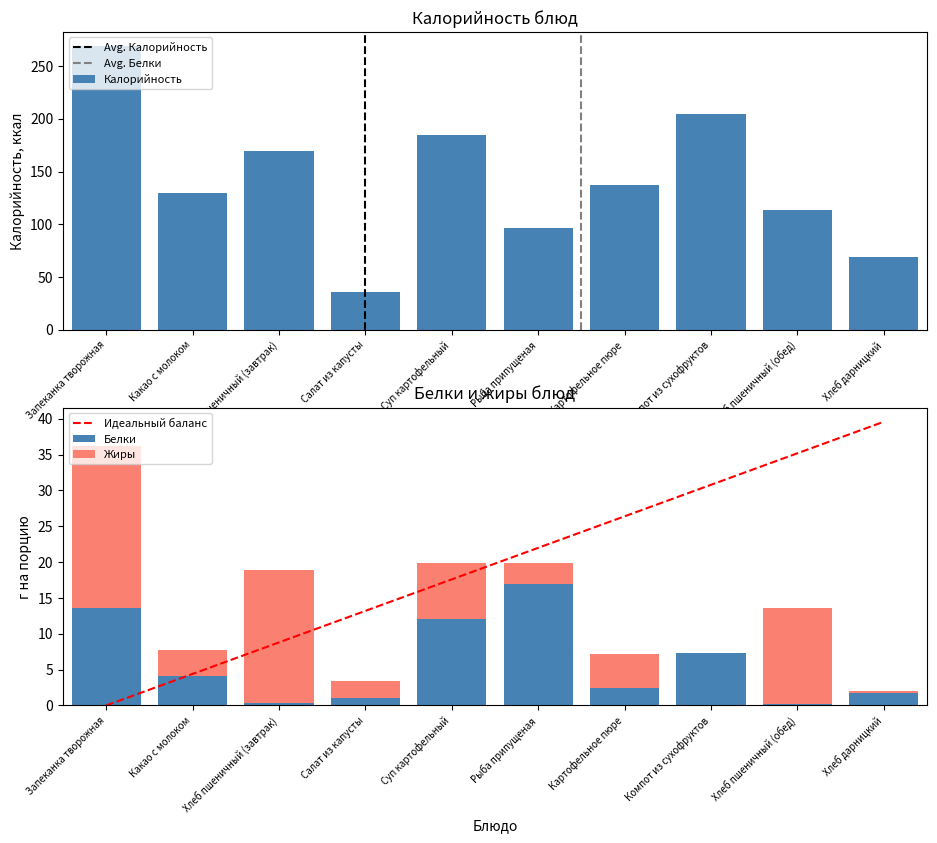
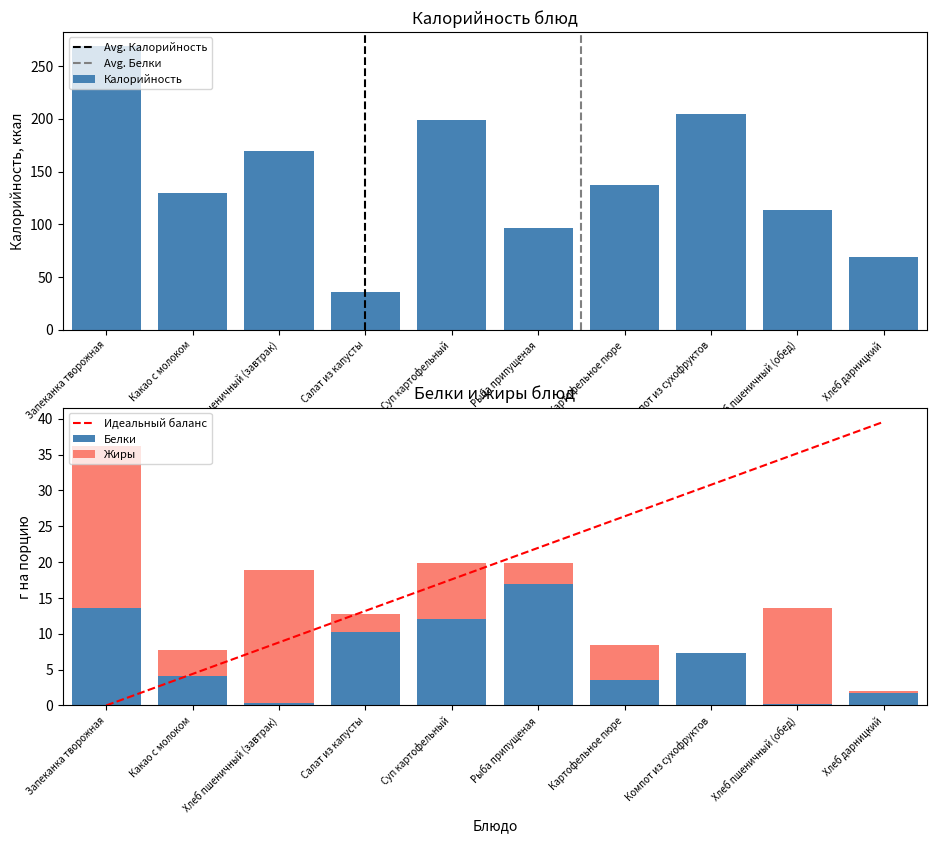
Калорийность блюд, Суп картофельный: 185 -> 199
Белки и жиры блюд, Белки, Салат из капусты: 1 -> 10
Белки и жиры блюд, Белки, Картофельное пюре: 2 -> 4
